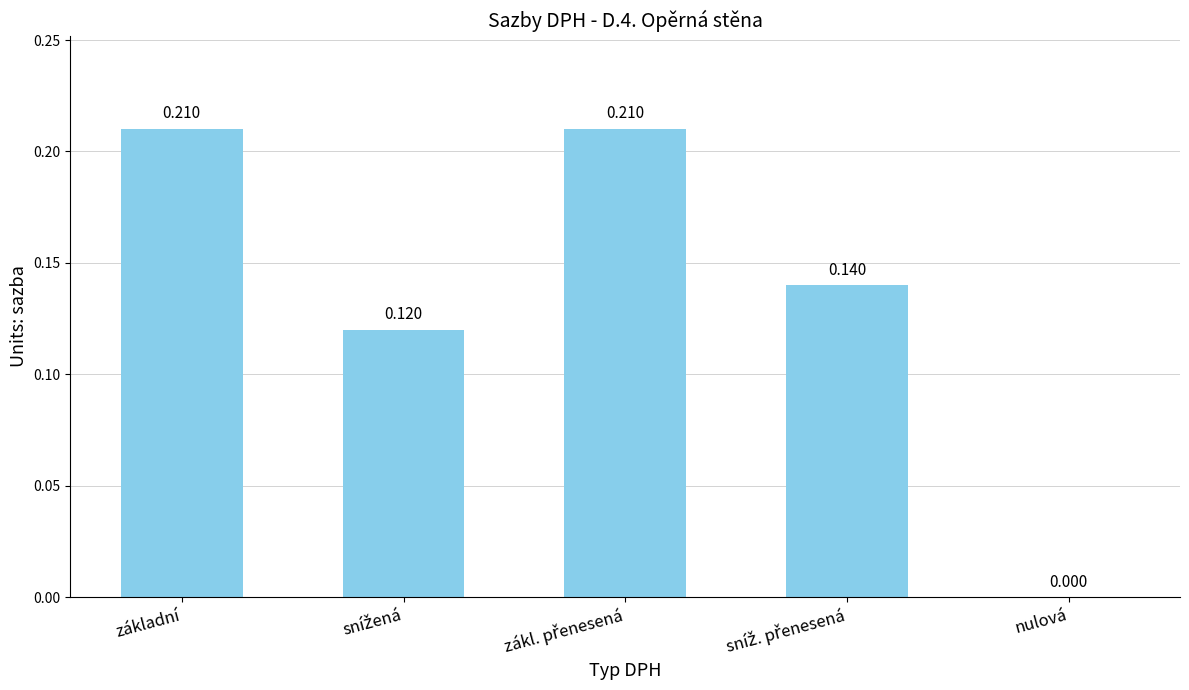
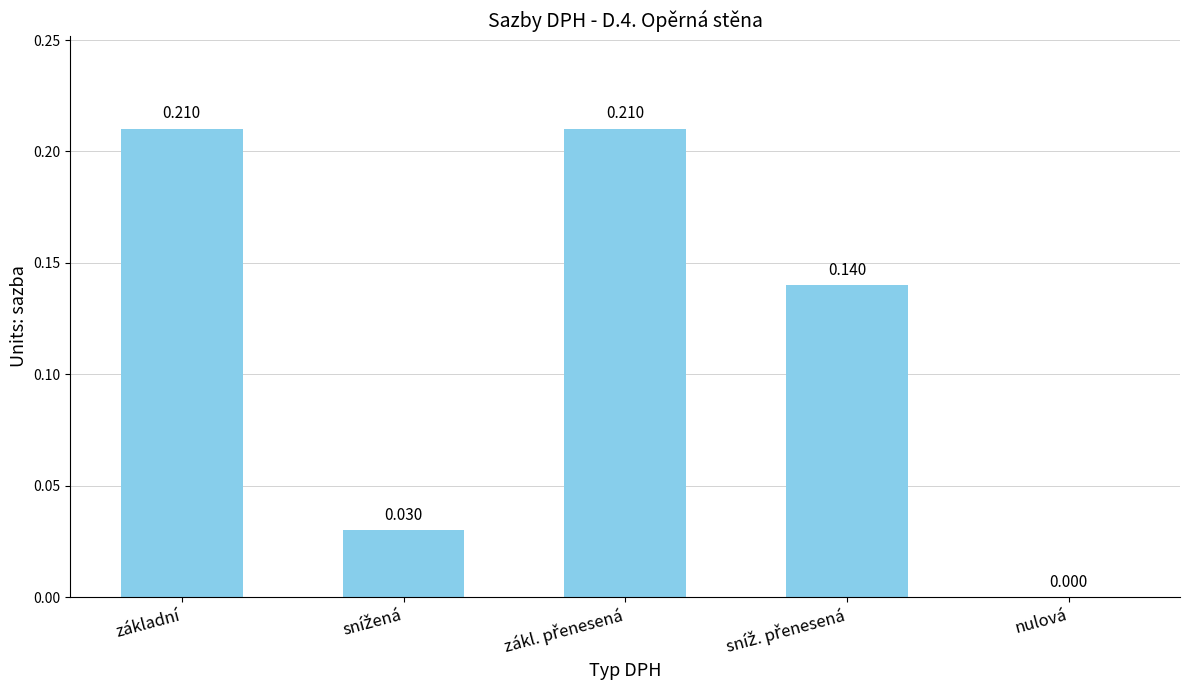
snížená: 0.120 -> 0.030
